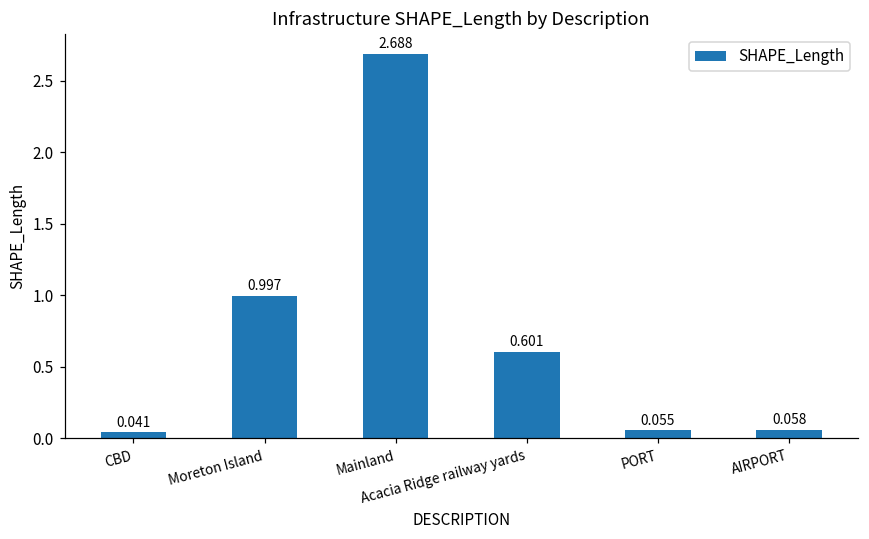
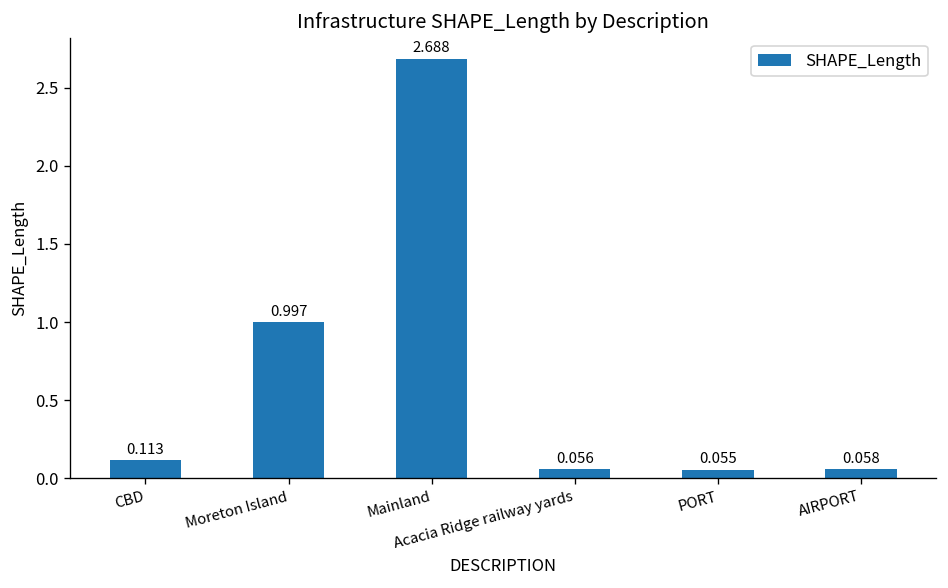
CBD: 0.041 -> 0.113
Acacia Ridge railway yards: 0.601 -> 0.056
